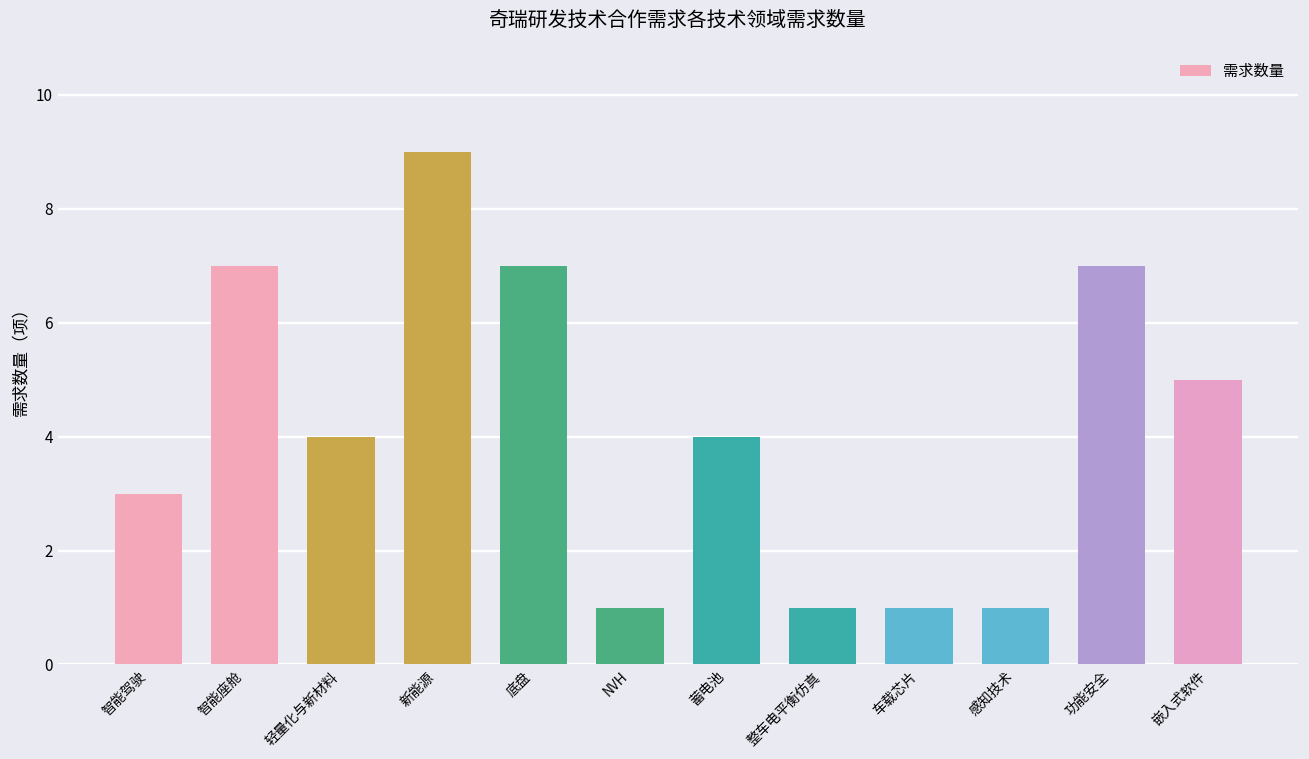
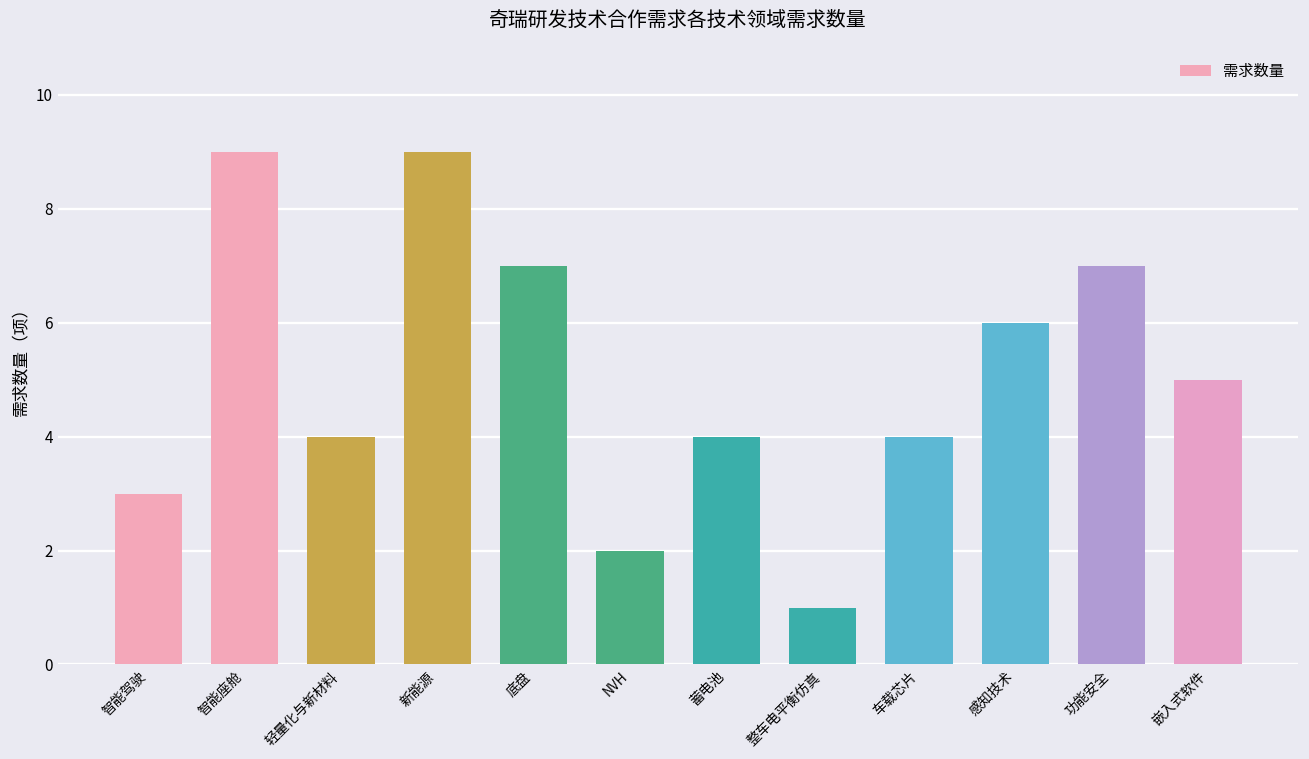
智能座舱: 7 -> 9
NVH: 1 -> 2
车载芯片: 1 -> 4
感知技术: 1 -> 6
